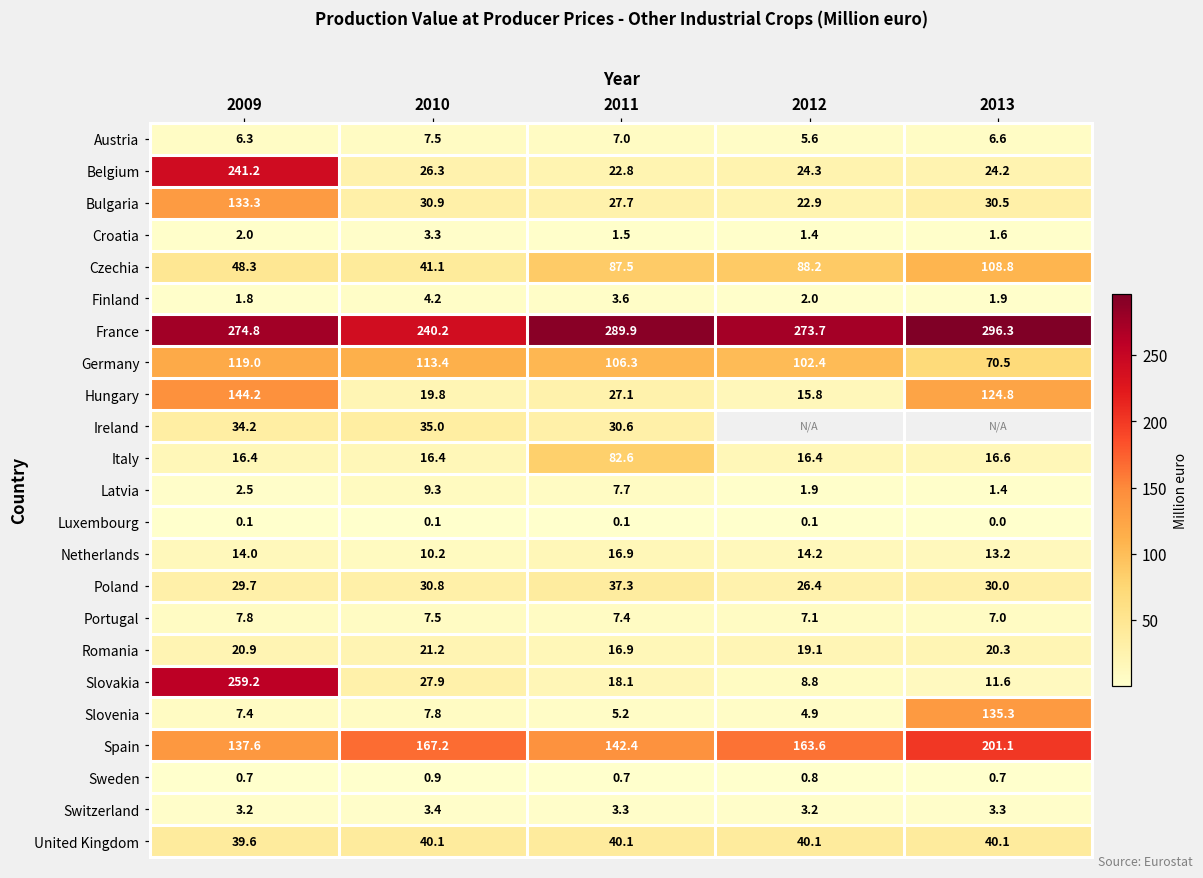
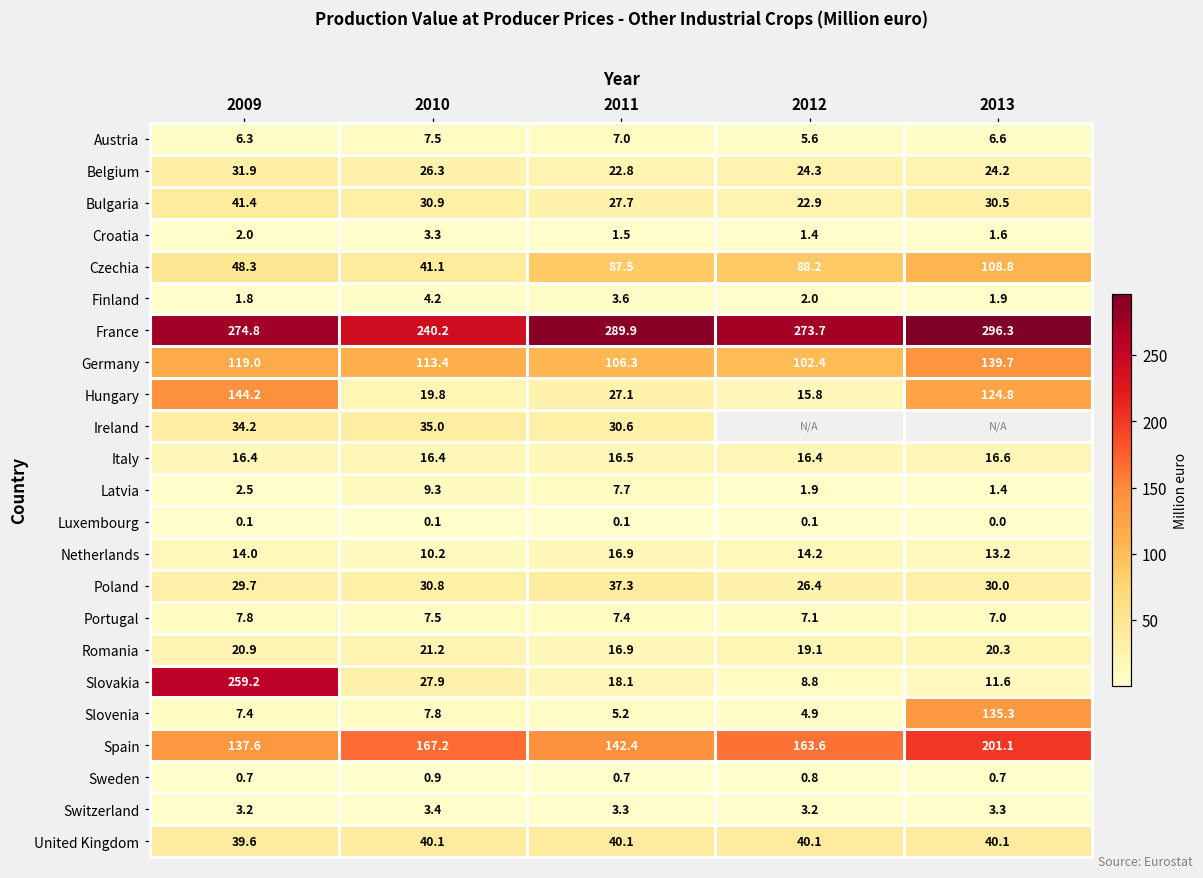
Belgium, 2009: 241.2 -> 31.9
Bulgaria, 2009: 133.3 -> 41.4
Germany, 2013: 70.5 -> 139.7
Italy, 2011: 82.6 -> 16.5
